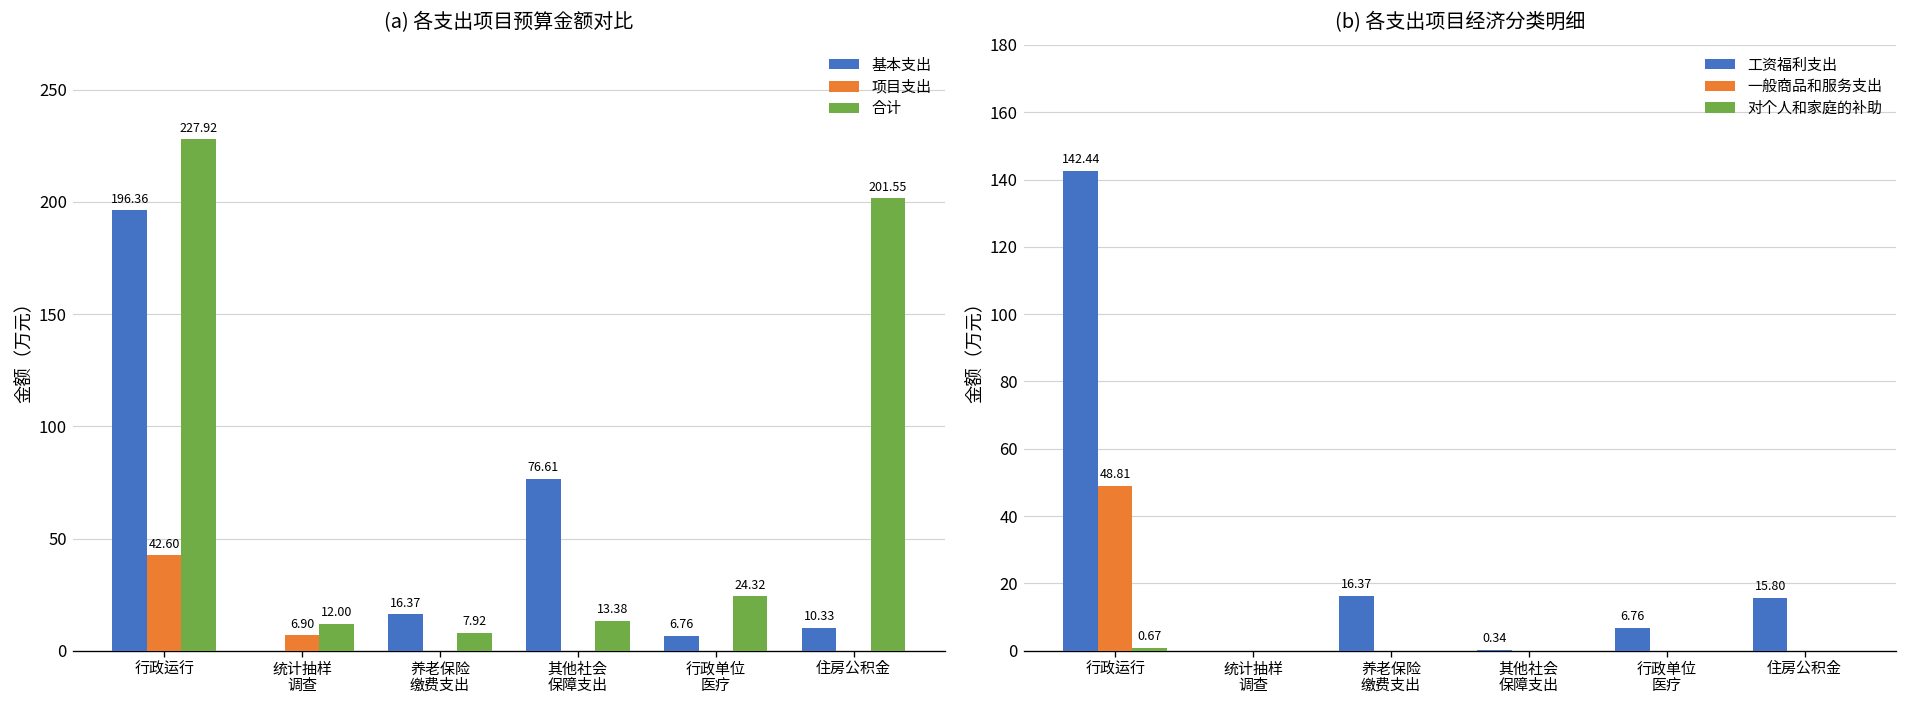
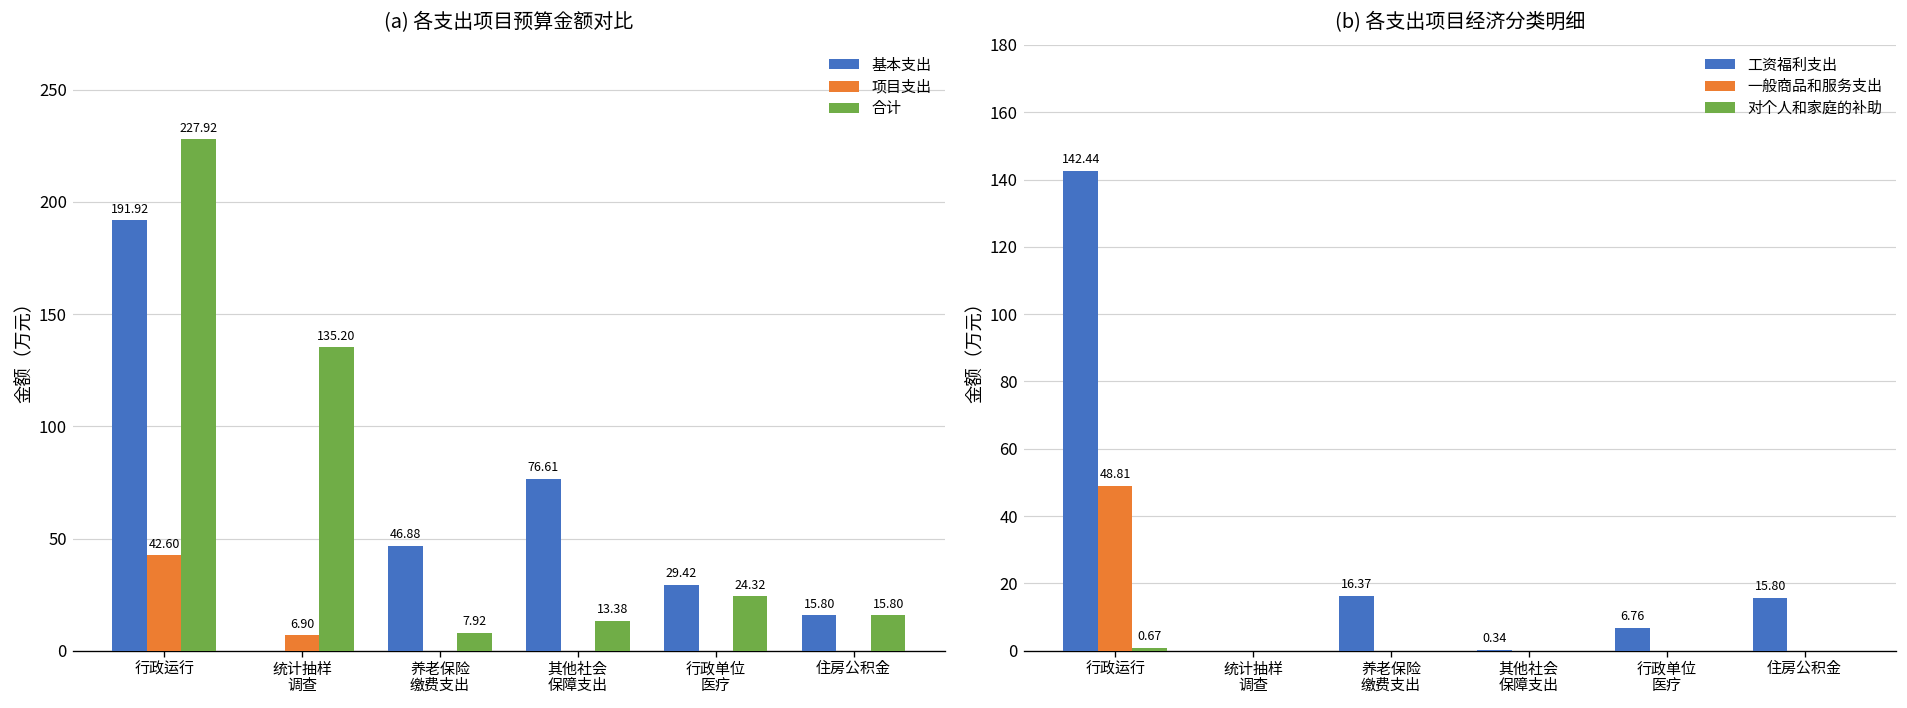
(a) 各支出项目预算金额对比, 基本支出, 行政运行: 196.36 -> 191.92
(a) 各支出项目预算金额对比, 合计, 统计抽样 调查: 12.00 -> 135.20
(a) 各支出项目预算金额对比, 基本支出, 养老保险 缴费支出: 16.37 -> 46.88
(a) 各支出项目预算金额对比, 基本支出, 行政单位 医疗: 6.76 -> 29.42
(a) 各支出项目预算金额对比, 基本支出, 住房公积金: 10.33 -> 15.80
(a) 各支出项目预算金额对比, 合计, 住房公积金: 201.55 -> 15.80
